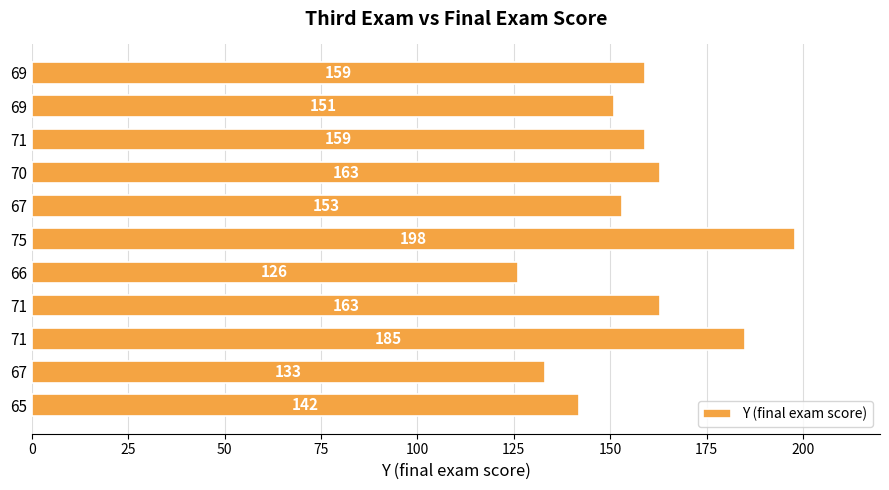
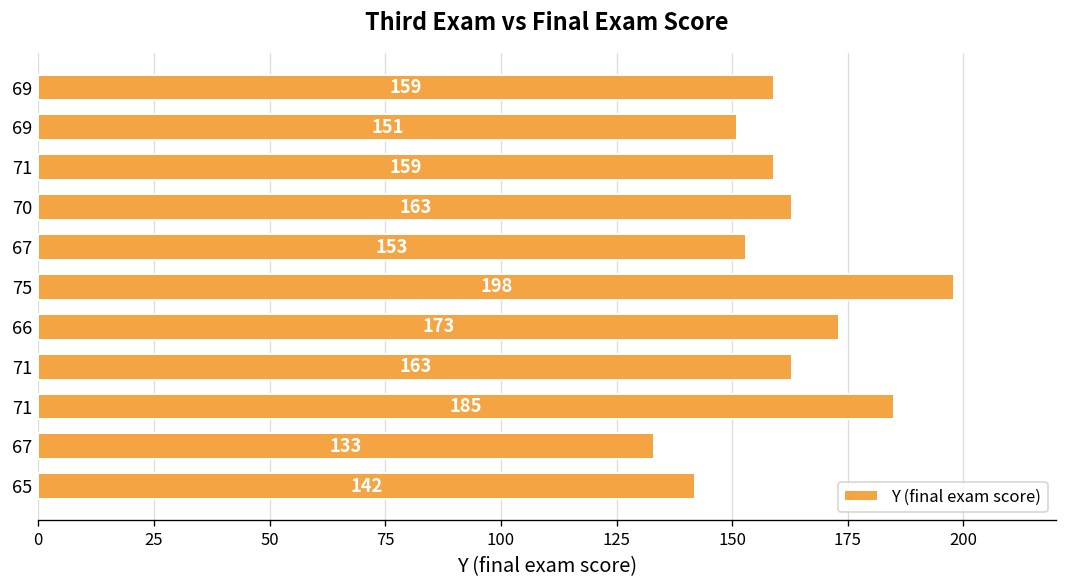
66: 126 -> 173
